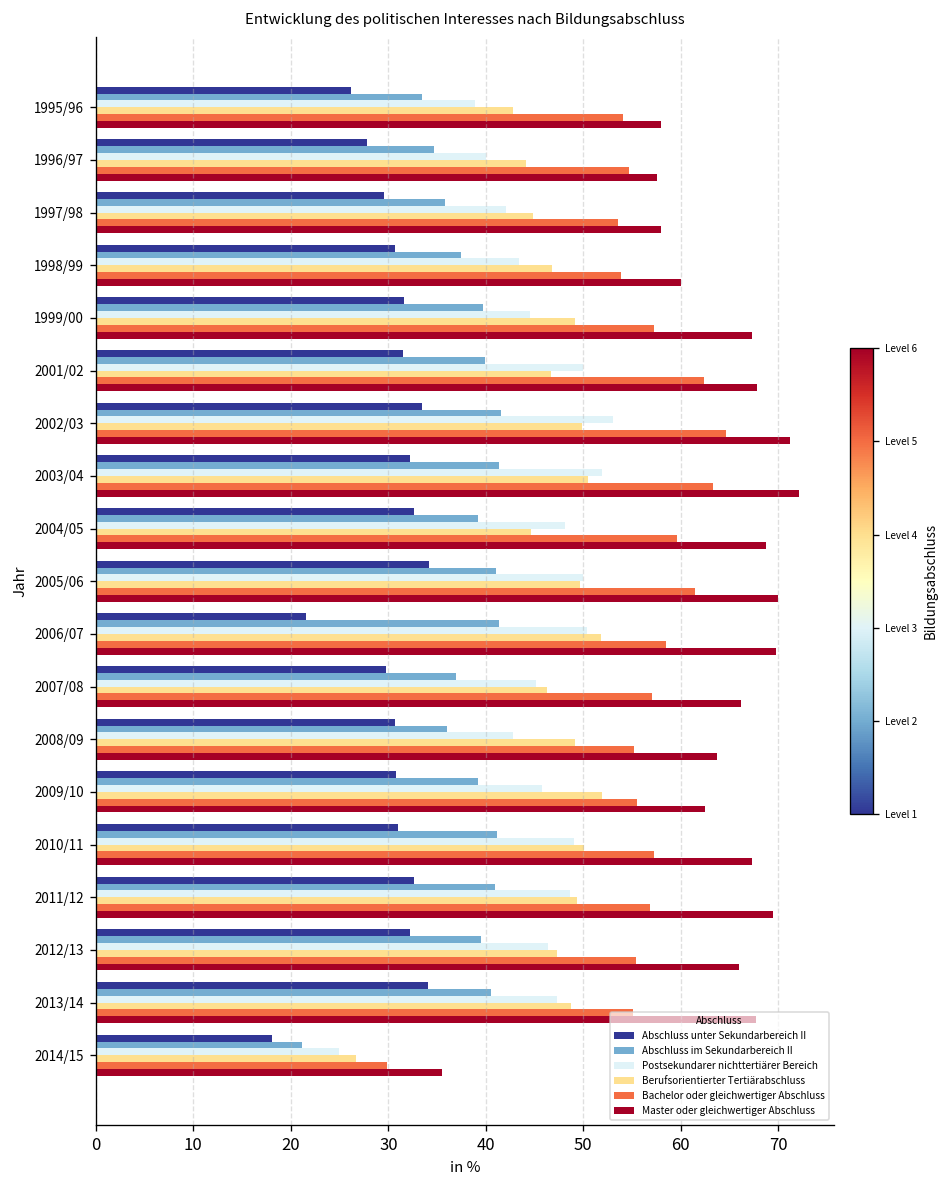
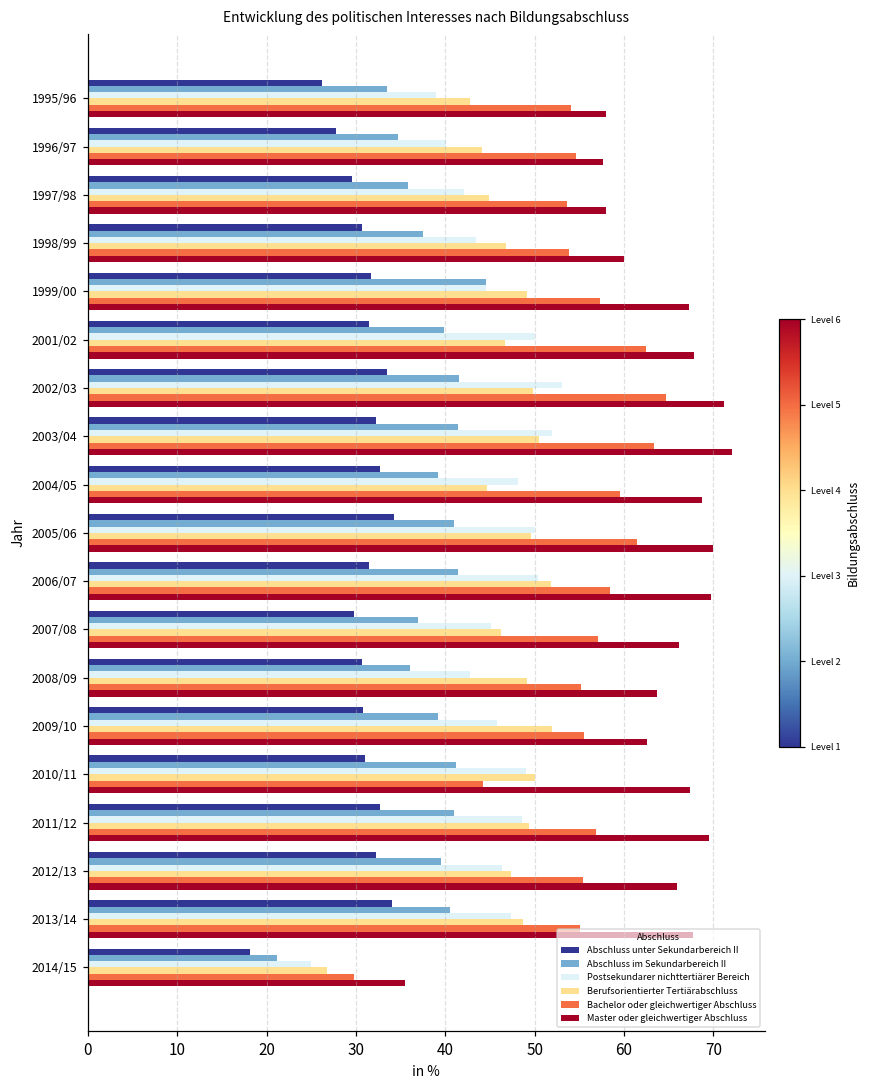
Abschluss im Sekundarbereich II, 1999/00: 40 -> 45
Abschluss unter Sekundarbereich II, 2006/07: 22 -> 32
Bachelor oder gleichwertiger Abschluss, 2010/11: 57 -> 44
